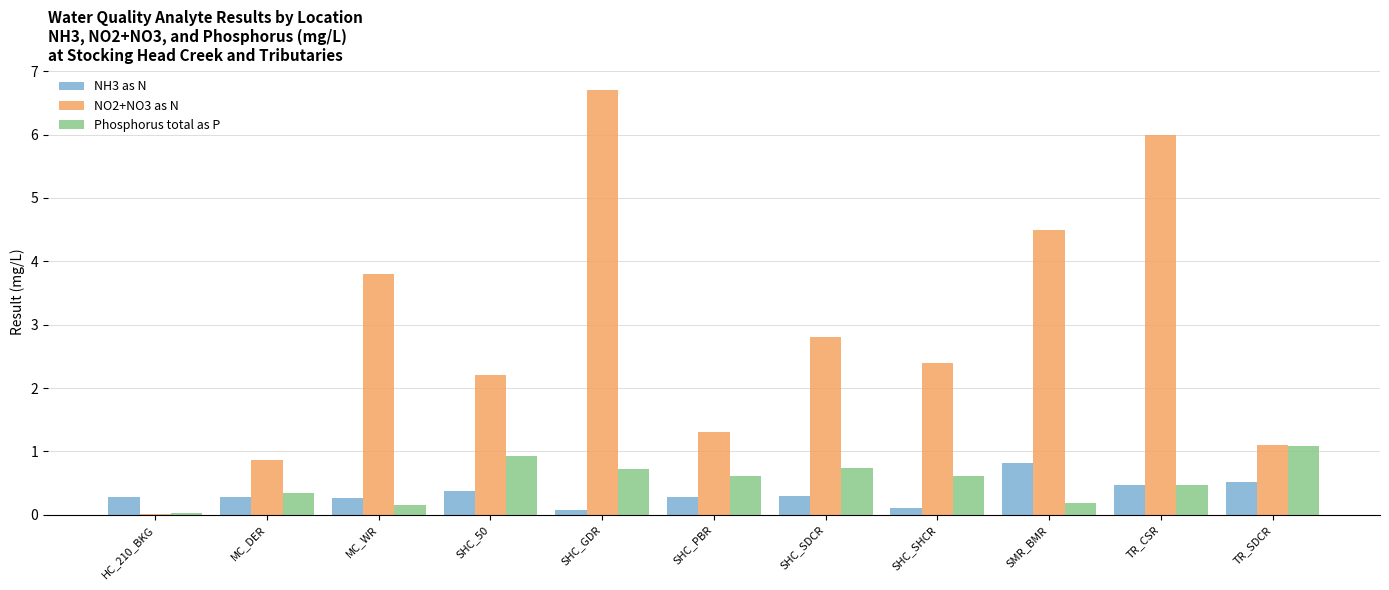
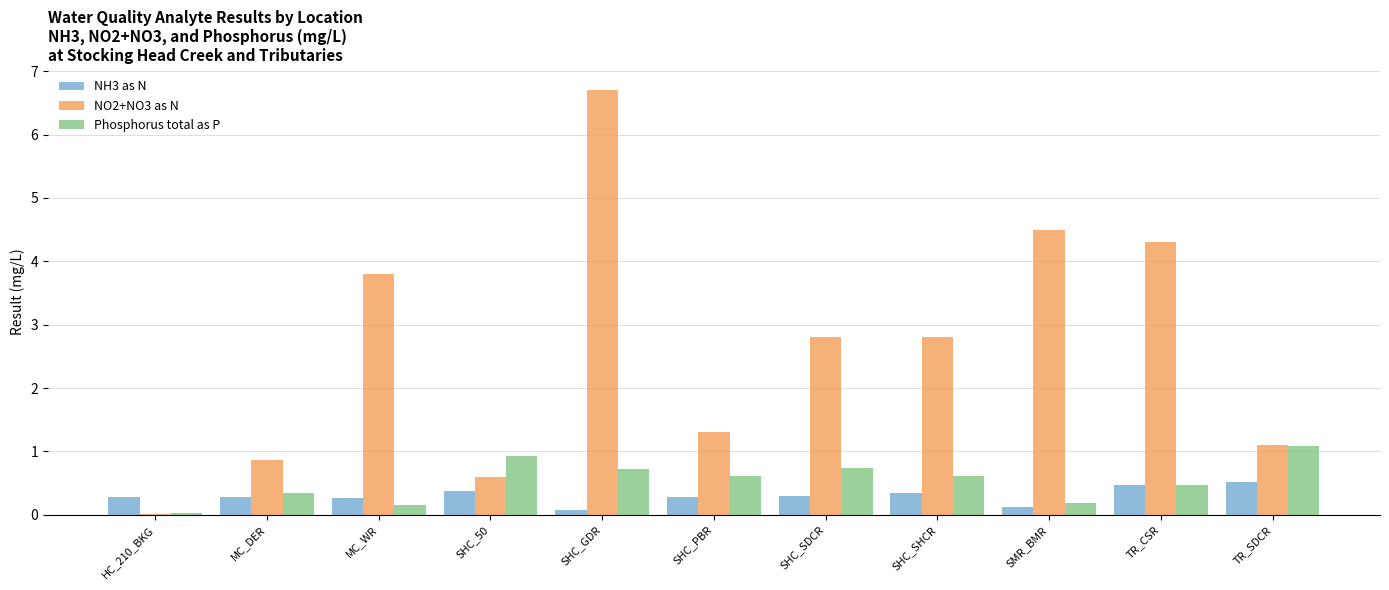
NO2+NO3 as N, SHC_50: 2.2 -> 0.6
NH3 as N, SHC_SHCR: 0.1 -> 0.3
NO2+NO3 as N, SHC_SHCR: 2.4 -> 2.8
NH3 as N, SMR_BMR: 0.8 -> 0.1
NO2+NO3 as N, TR_CSR: 6.0 -> 4.3
